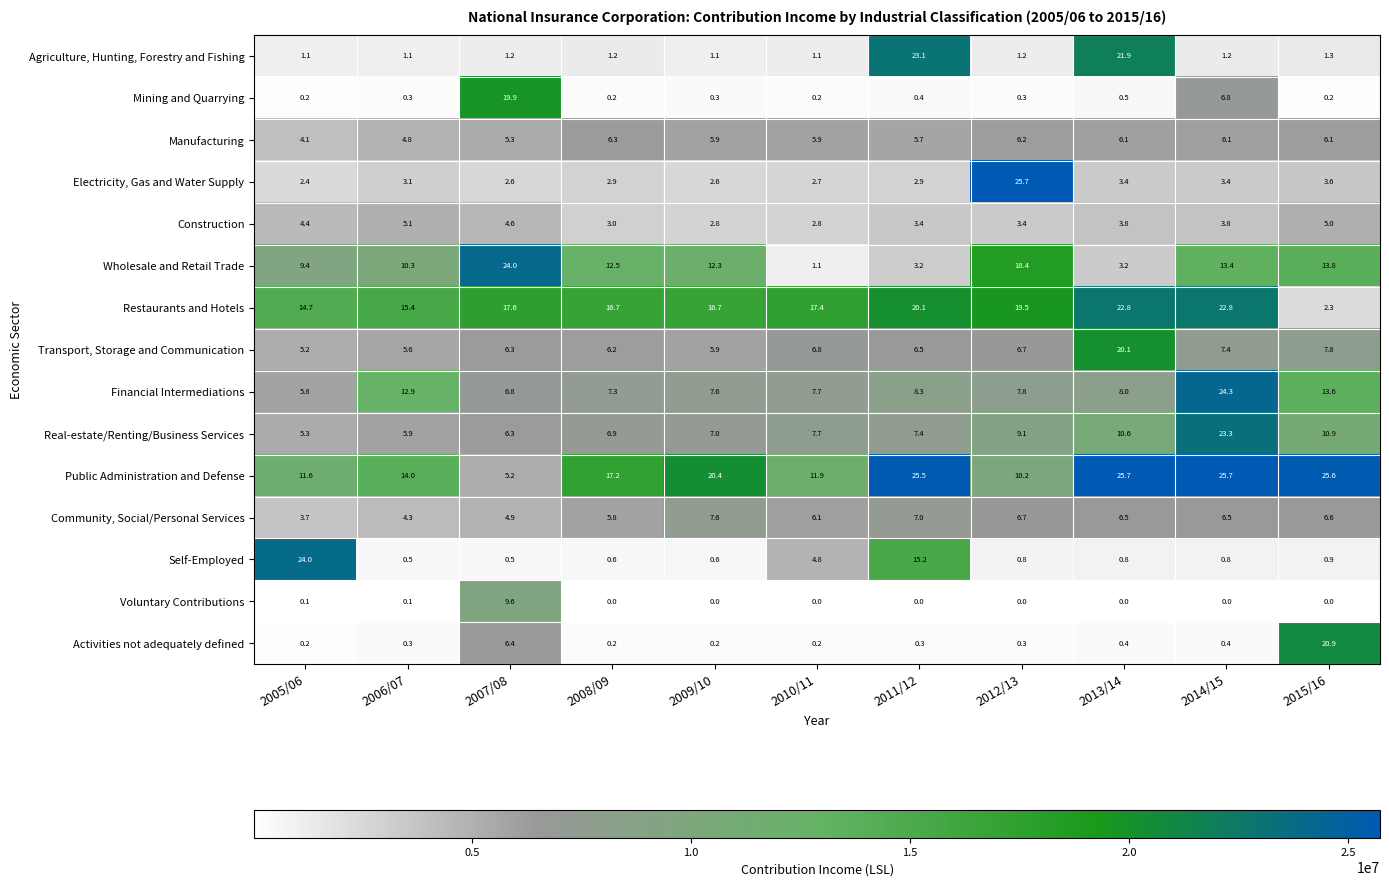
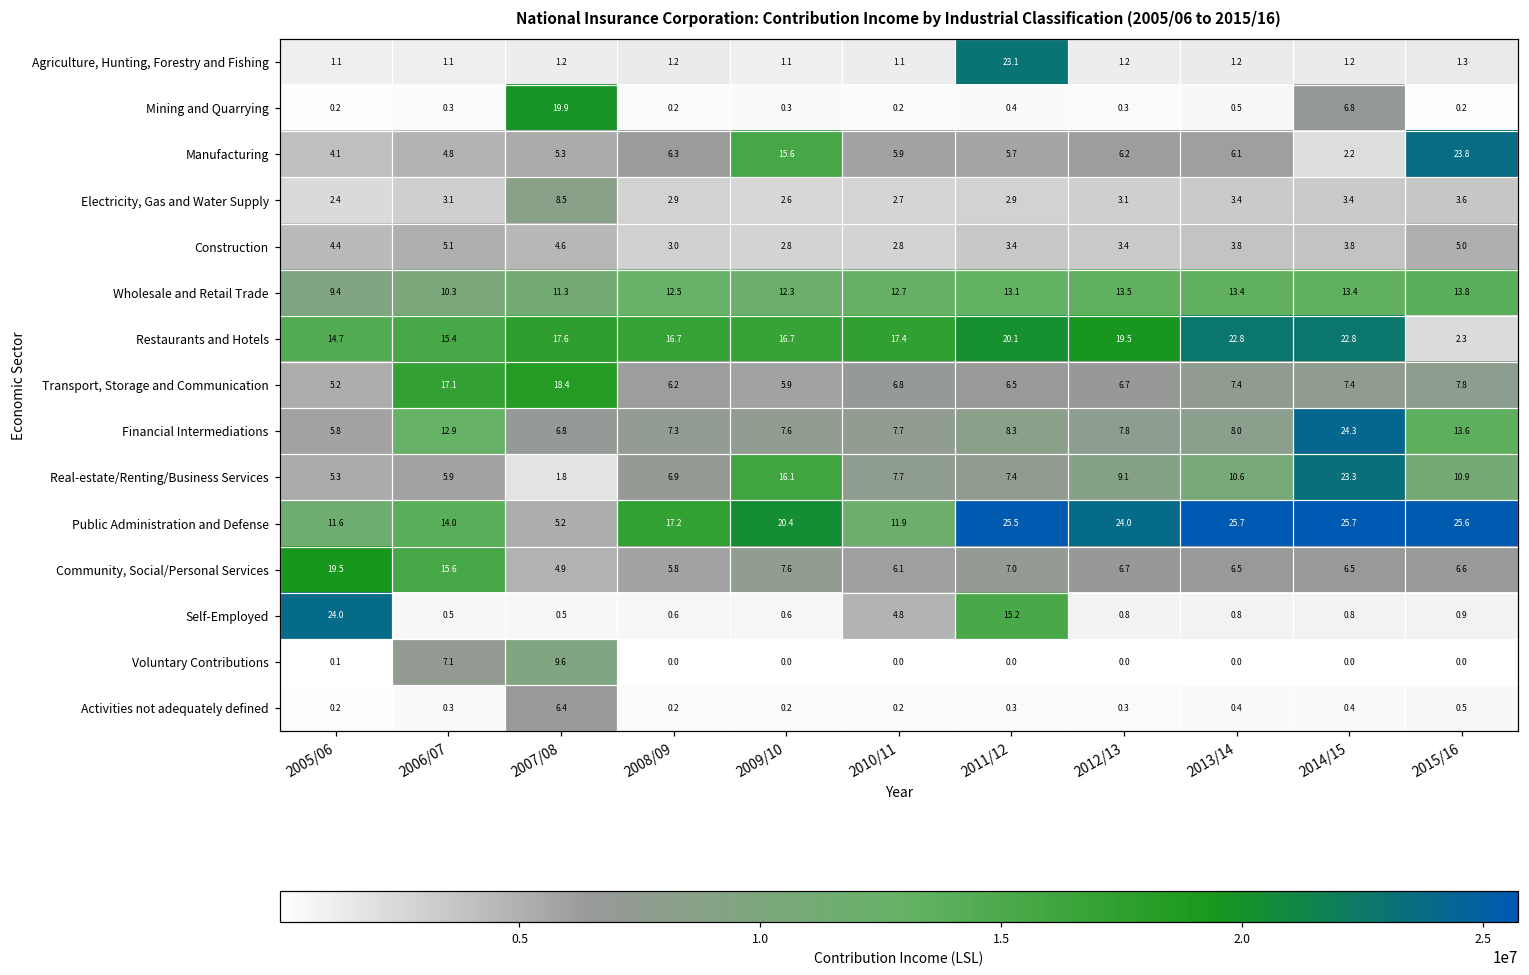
Agriculture, Hunting, Forestry and Fishing, 2013/14: 21.9 -> 1.2
Manufacturing, 2009/10: 5.9 -> 15.6
Manufacturing, 2014/15: 6.1 -> 2.2
Manufacturing, 2015/16: 6.1 -> 23.8
Electricity, Gas and Water Supply, 2007/08: 2.6 -> 8.5
Electricity, Gas and Water Supply, 2012/13: 25.7 -> 3.1
Wholesale and Retail Trade, 2007/08: 24.0 -> 11.3
Wholesale and Retail Trade, 2010/11: 1.1 -> 12.7
Wholesale and Retail Trade, 2011/12: 3.2 -> 13.1
Wholesale and Retail Trade, 2012/13: 18.4 -> 13.5
Wholesale and Retail Trade, 2013/14: 3.2 -> 13.4
Transport, Storage and Communication, 2006/07: 5.6 -> 17.1
Transport, Storage and Communication, 2007/08: 6.3 -> 18.4
Transport, Storage and Communication, 2013/14: 20.1 -> 7.4
Real-estate/Renting/Business Services, 2007/08: 6.3 -> 1.8
Real-estate/Renting/Business Services, 2009/10: 7.0 -> 16.1
Public Administration and Defense, 2012/13: 10.2 -> 24.0
Community, Social/Personal Services, 2005/06: 3.7 -> 19.5
Community, Social/Personal Services, 2006/07: 4.3 -> 15.6
Voluntary Contributions, 2006/07: 0.1 -> 7.1
Activities not adequately defined, 2015/16: 20.9 -> 0.5
